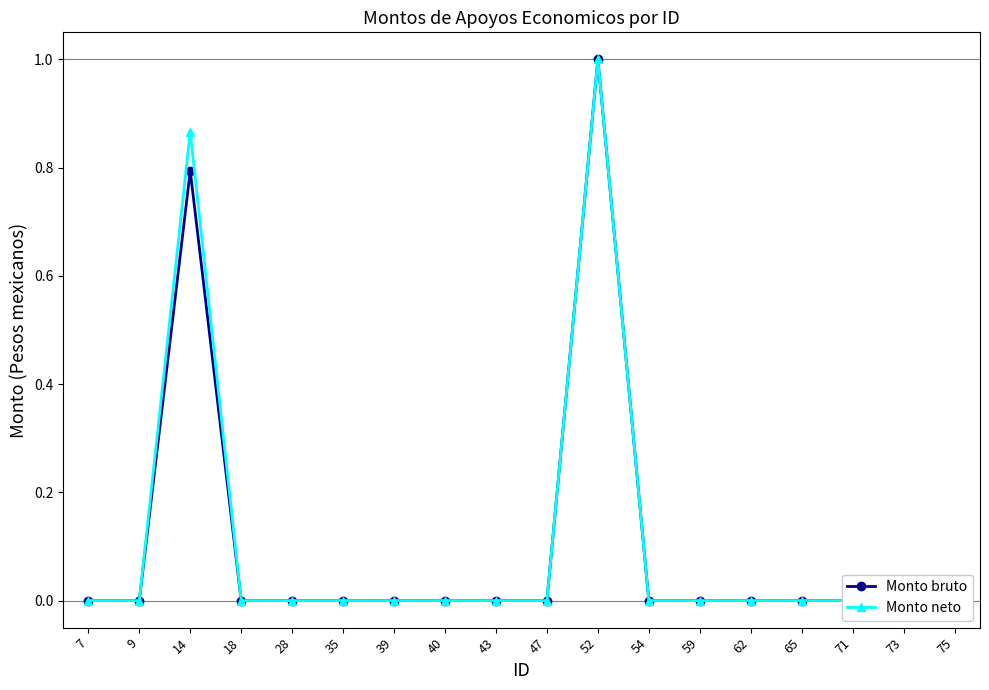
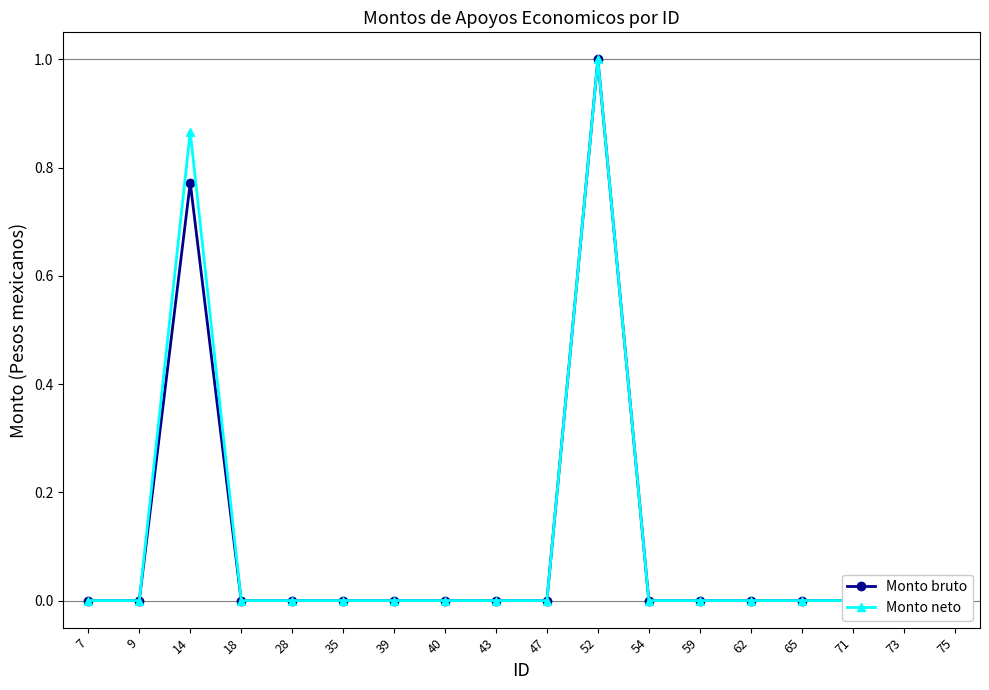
Monto bruto, 14: 0.79 -> 0.77
